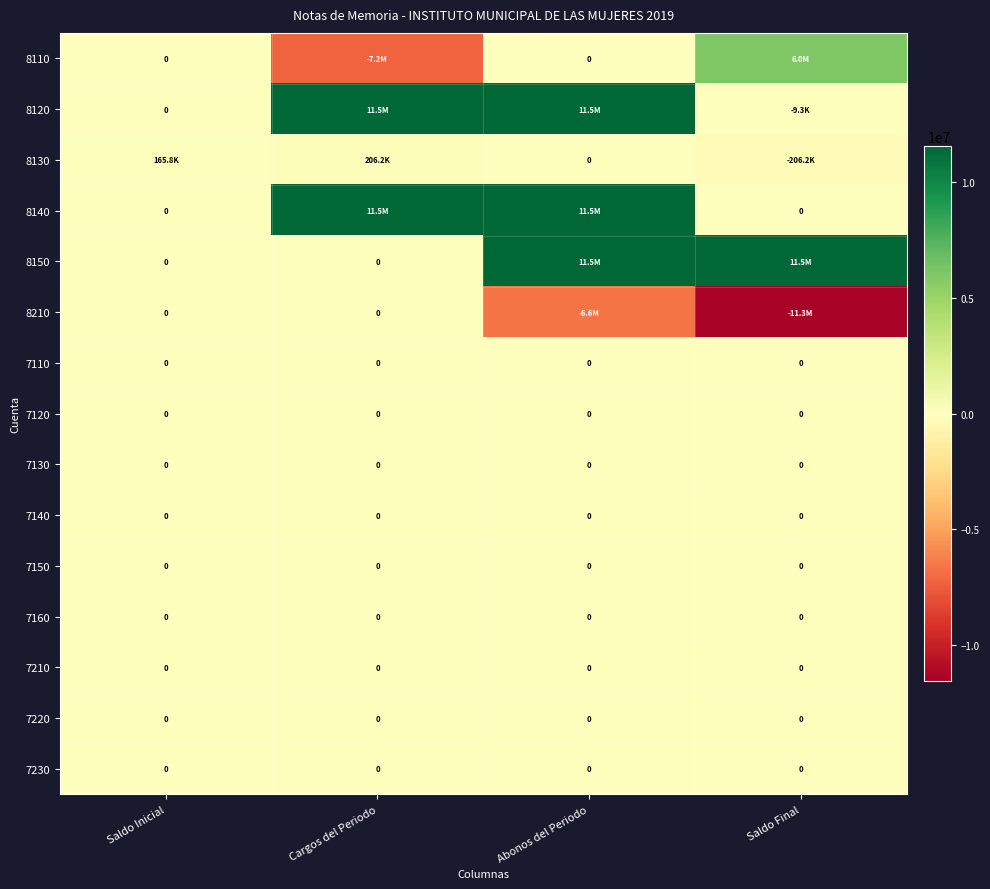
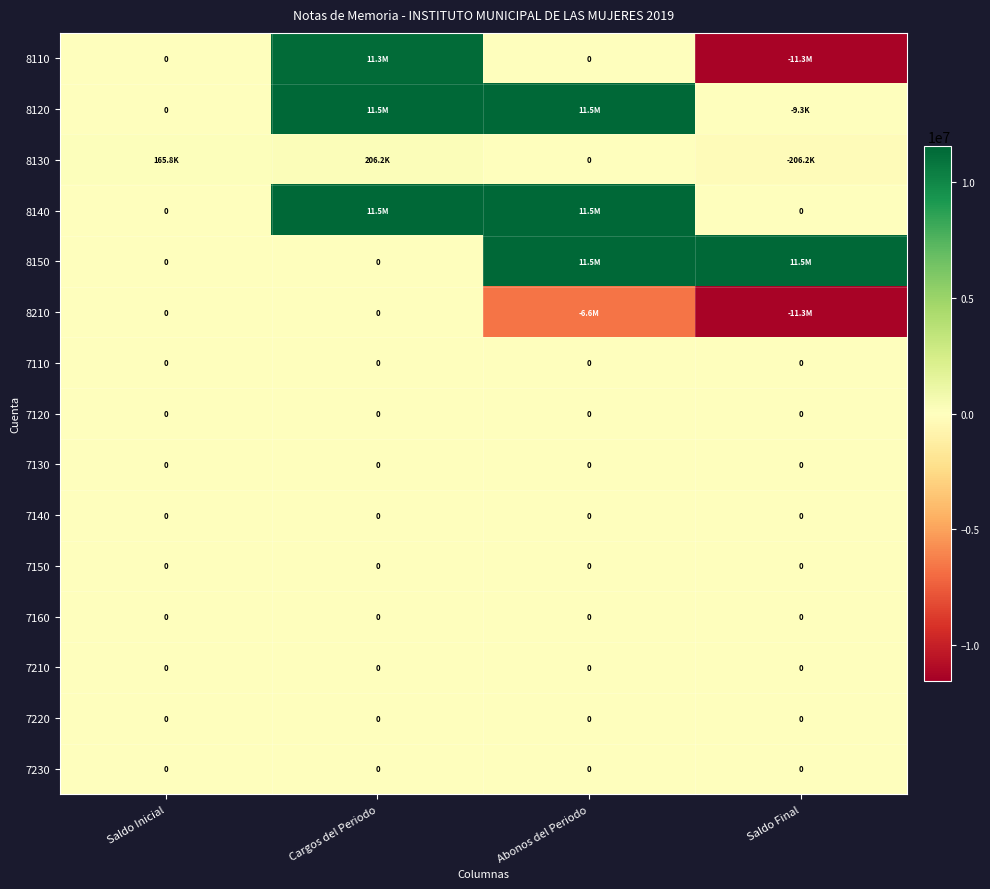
8110, Cargos del Periodo: -7.2M -> 11.3M
8110, Saldo Final: 6.0M -> -11.3M
